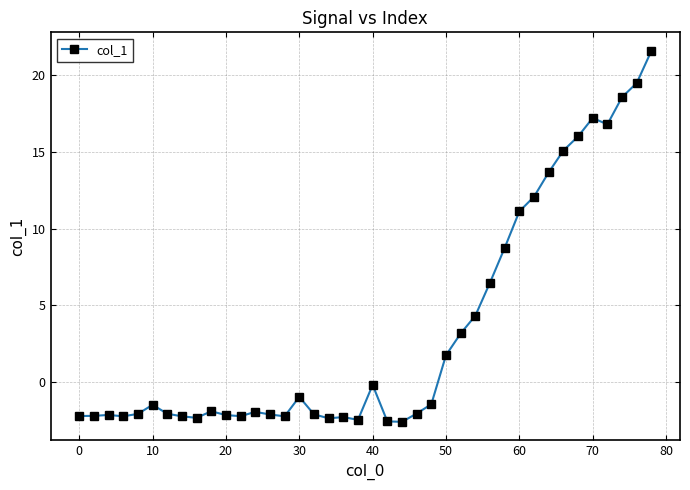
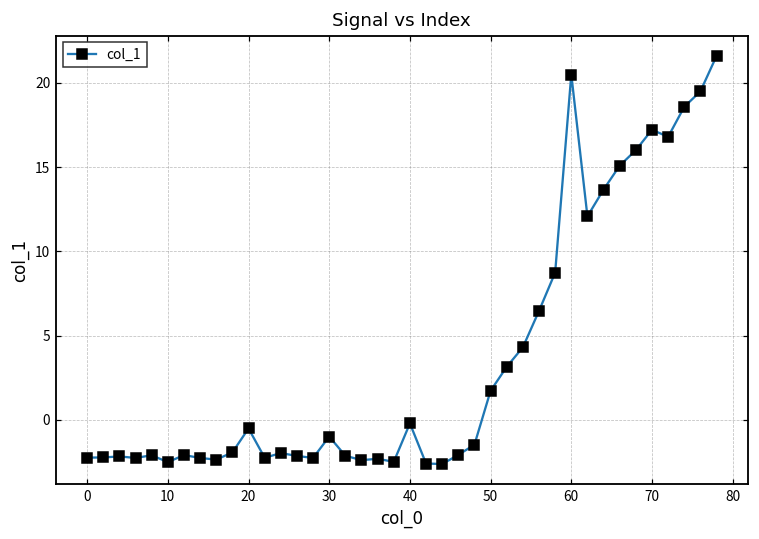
10: -1.5 -> -2.5
20: -2.2 -> -0.5
60: 11.1 -> 20.5
